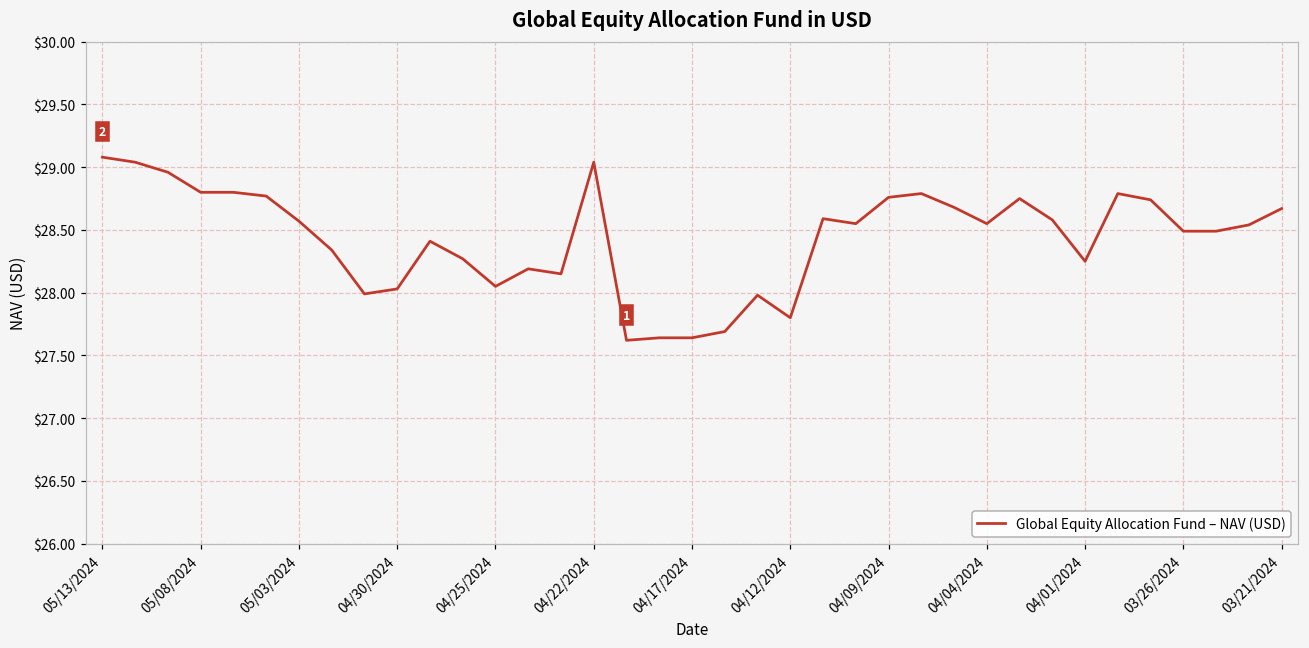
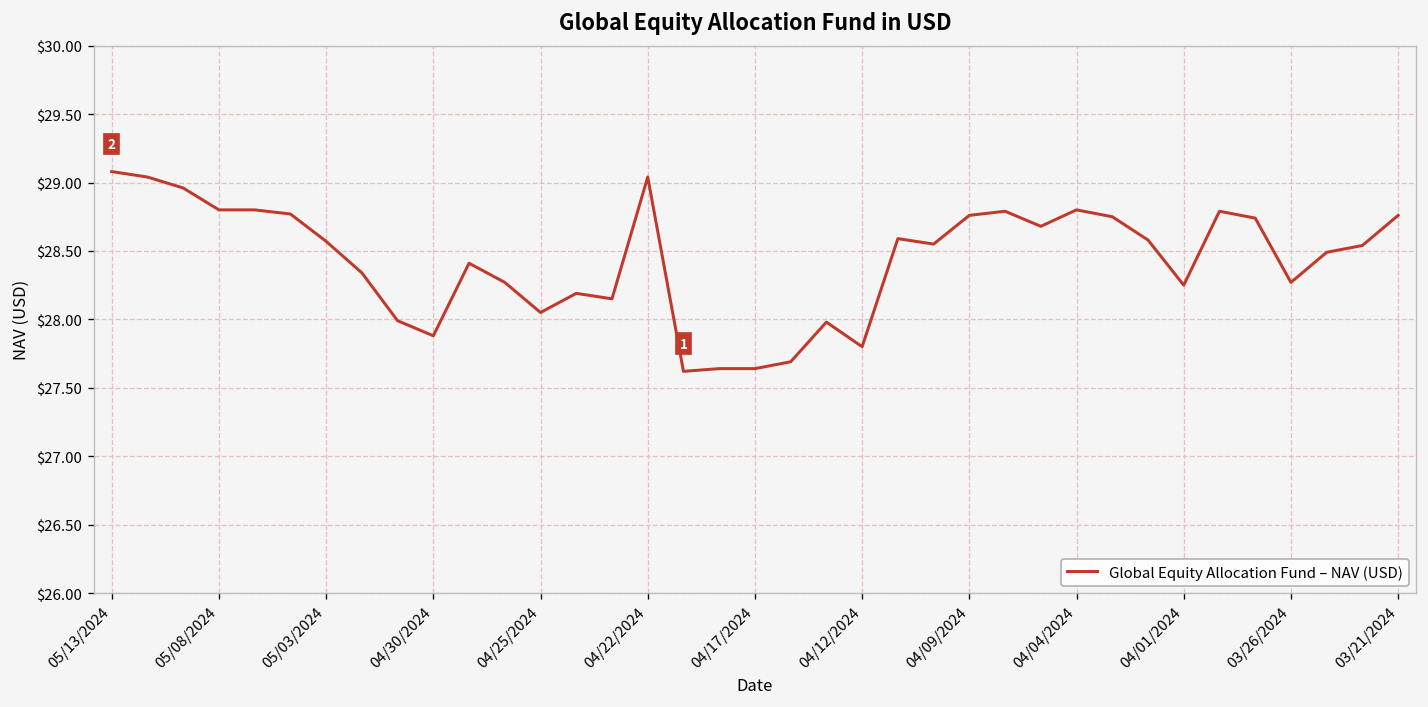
04/30/2024: $28.03 -> $27.88
04/04/2024: $28.55 -> $28.80
03/26/2024: $28.49 -> $28.27
03/21/2024: $28.67 -> $28.76
